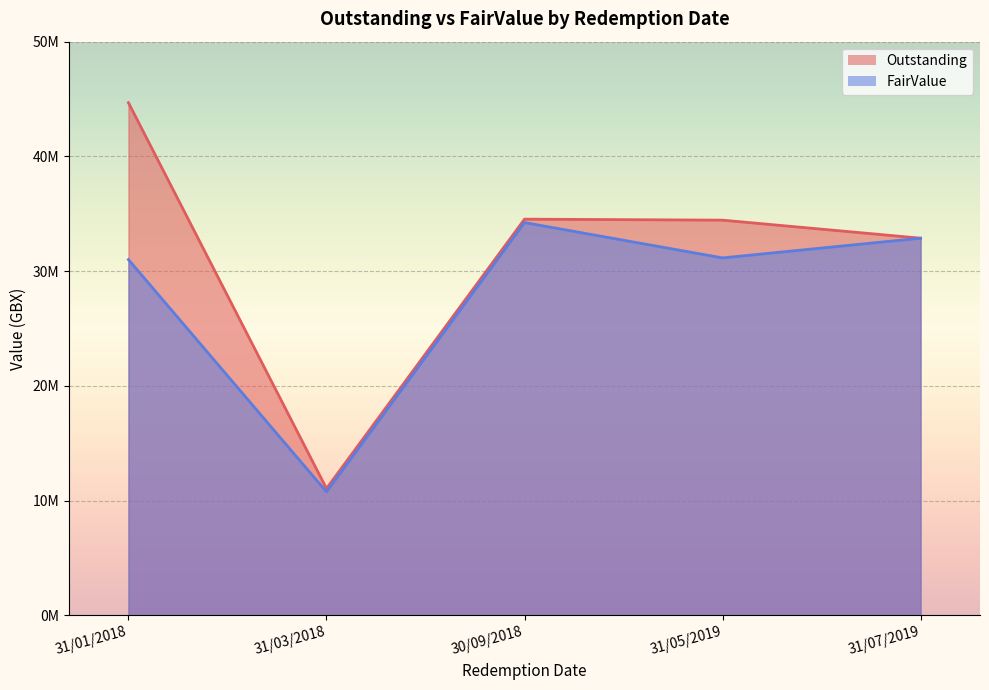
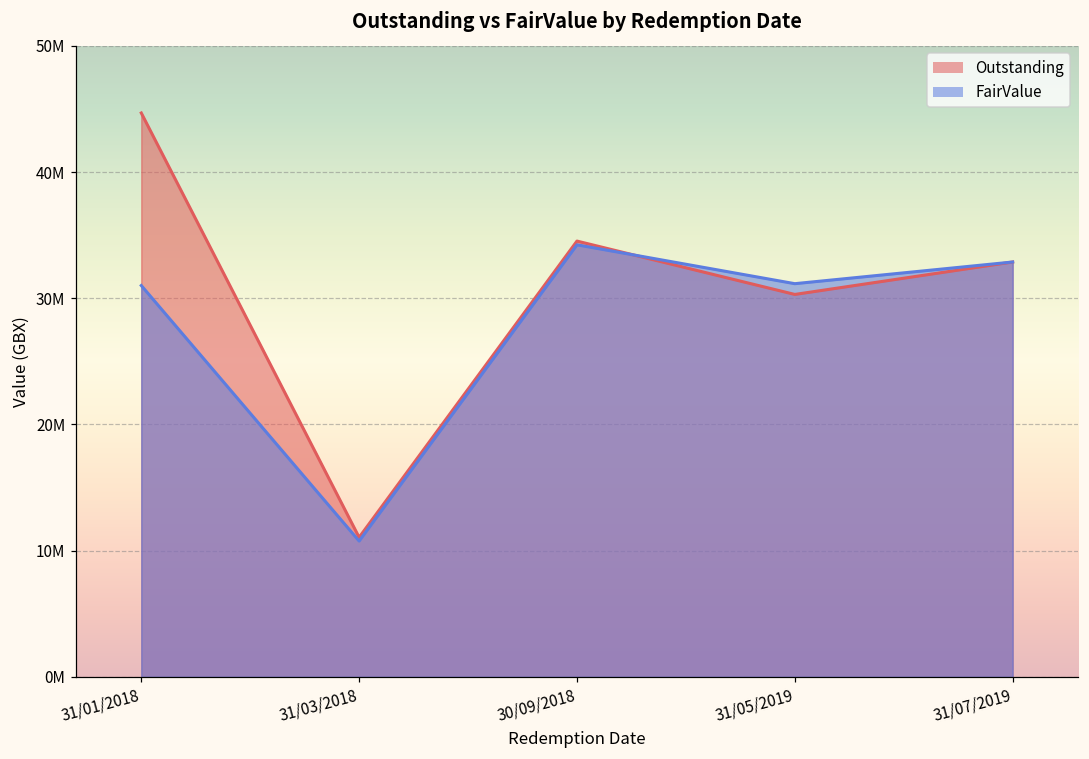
Outstanding, 31/05/2019: 34400000 -> 30300000
